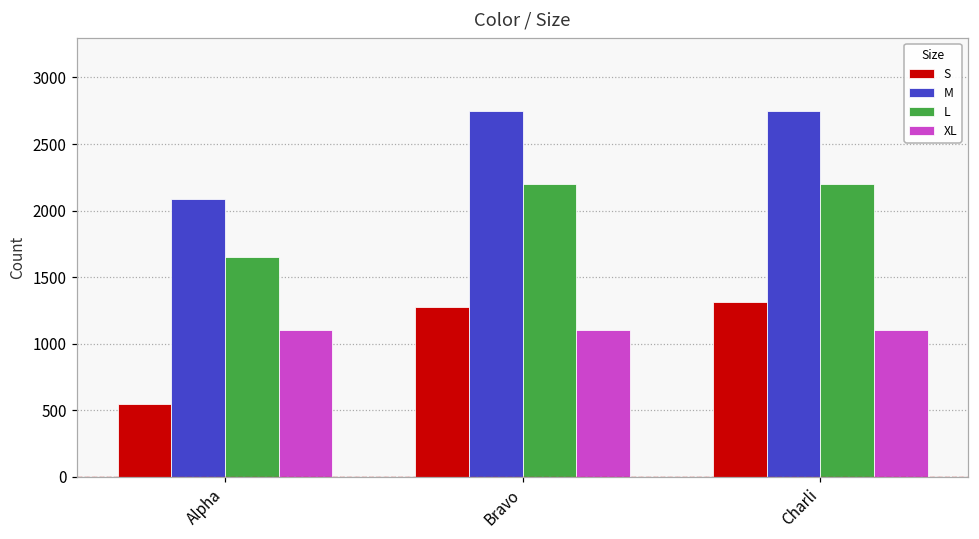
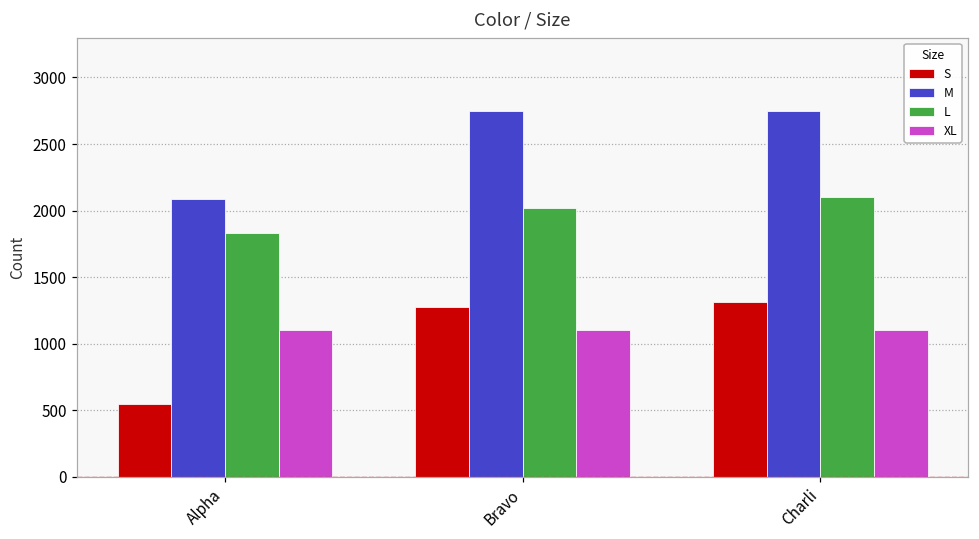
L, Alpha: 1650 -> 1830
L, Bravo: 2200 -> 2020
L, Charli: 2200 -> 2100
